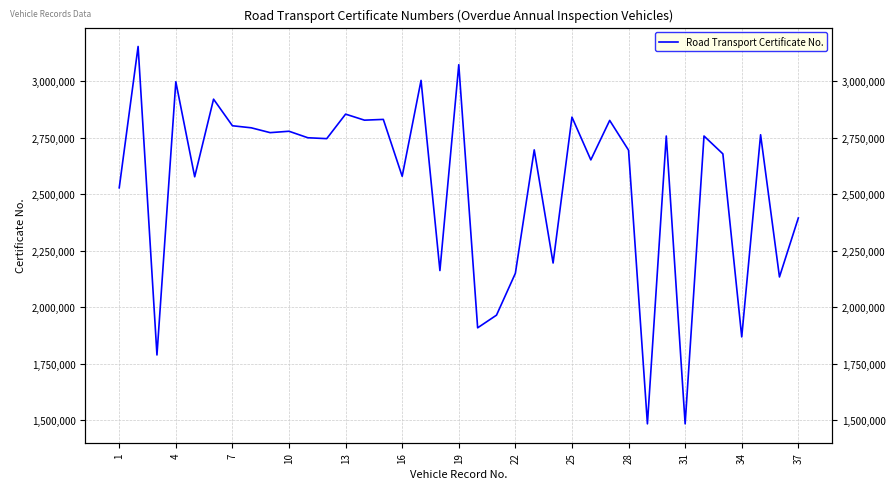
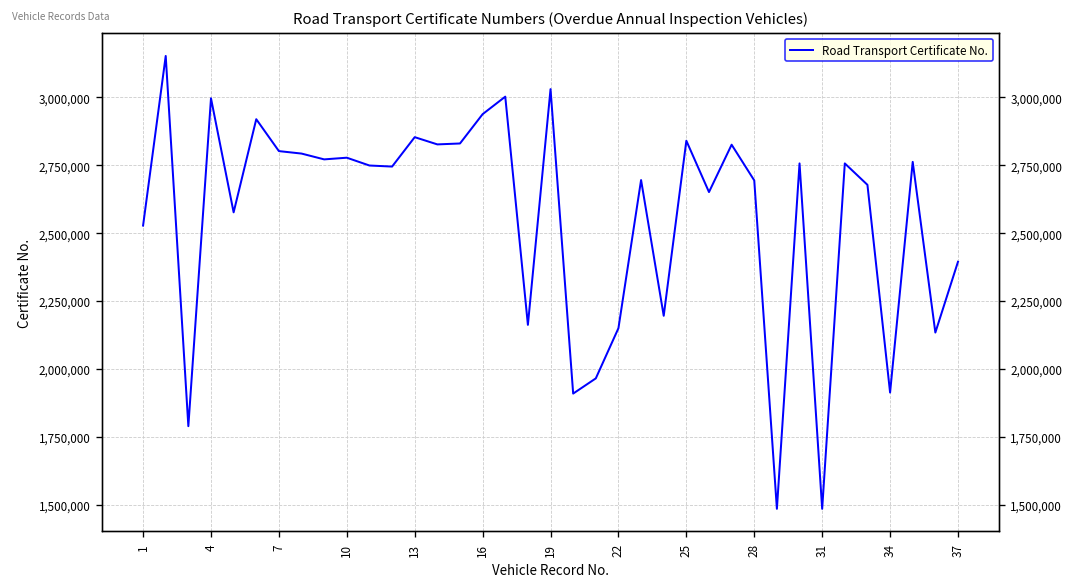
16: 2,580,000 -> 2,940,000
19: 3,070,000 -> 3,030,000
34: 1,870,000 -> 1,910,000
